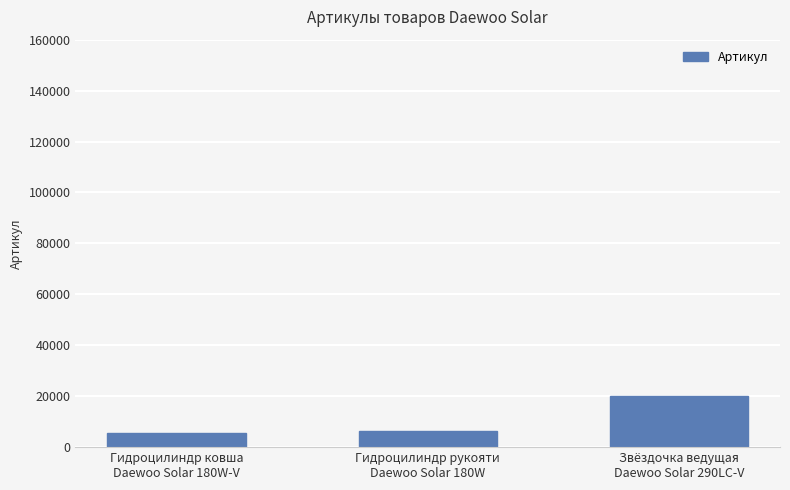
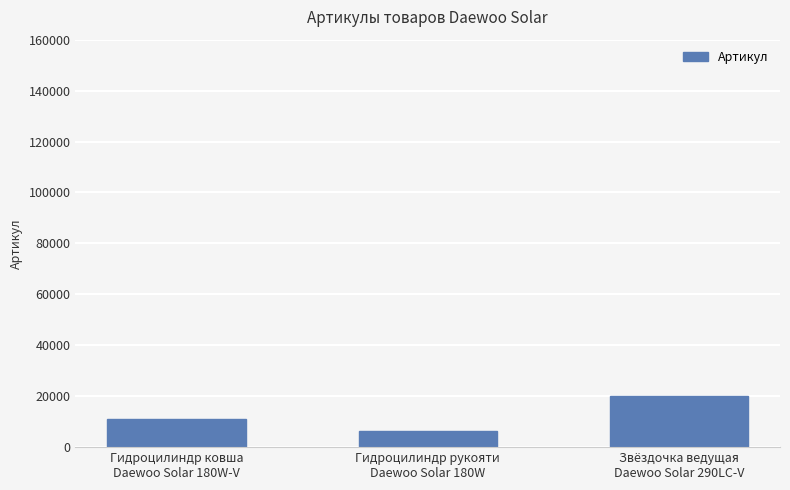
Гидроцилиндр ковша Daewoo Solar 180W-V: 6000 -> 11000
